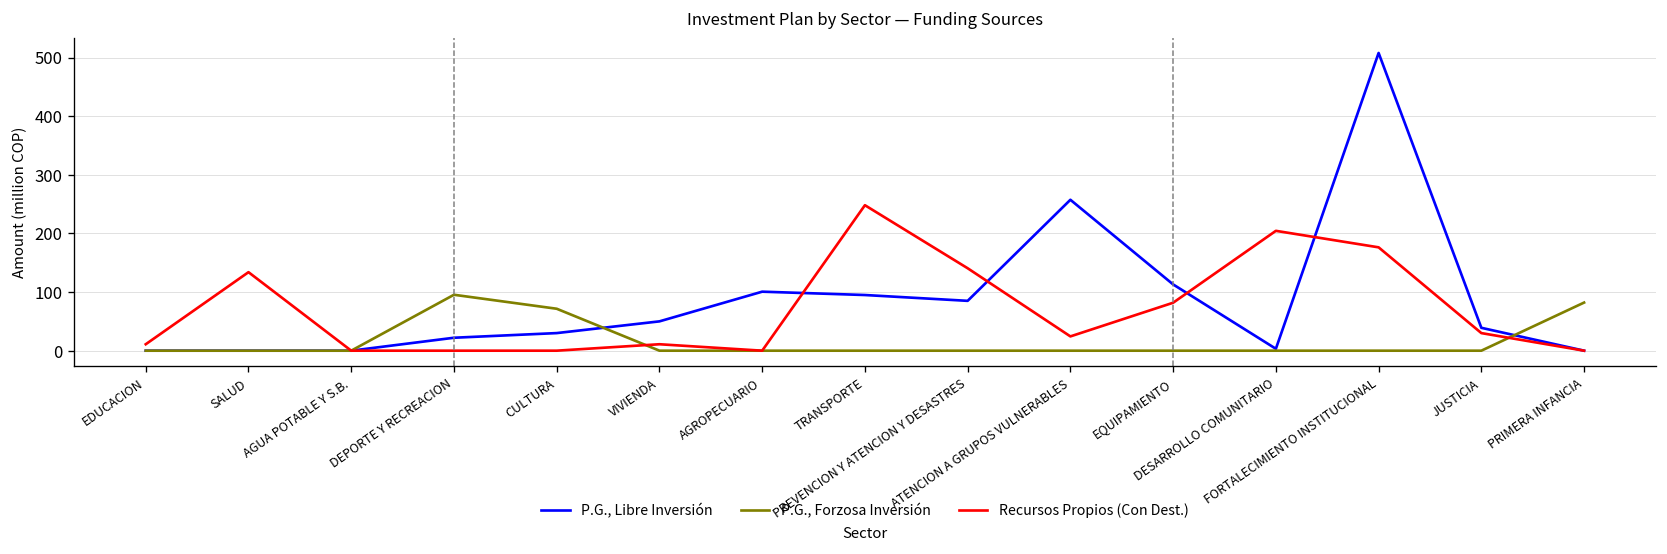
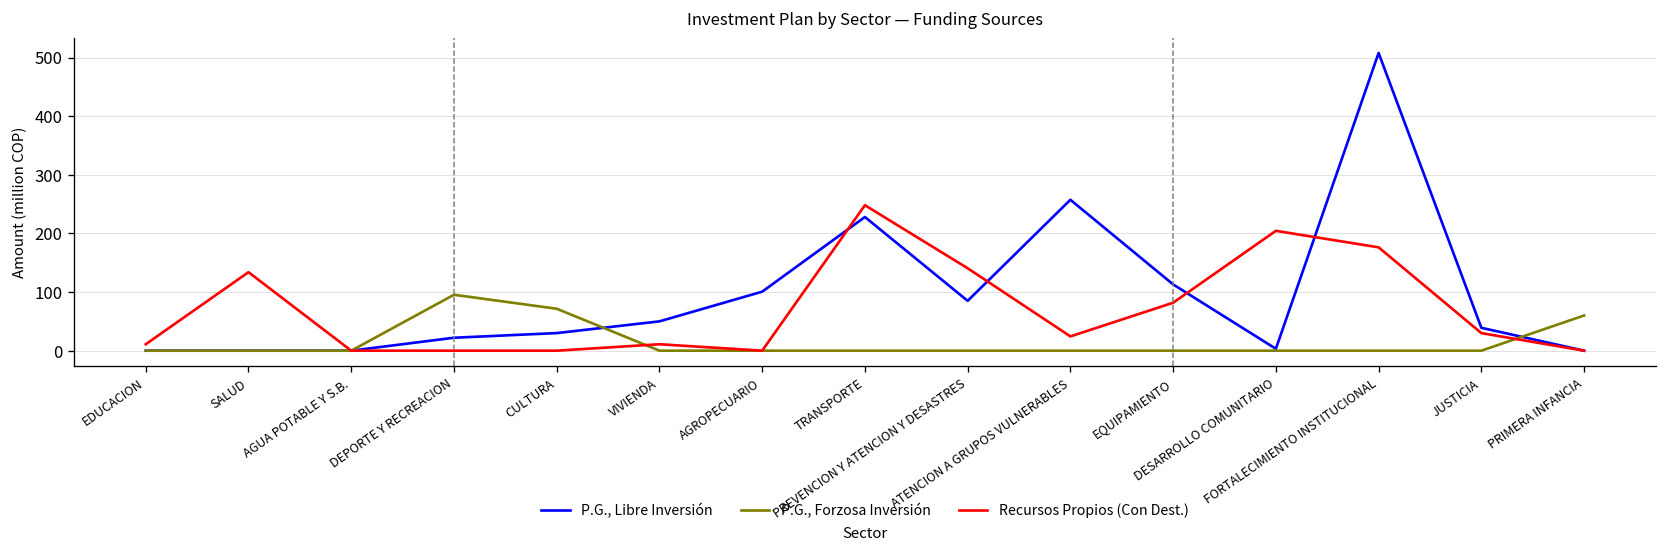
P.G., Libre Inversión, TRANSPORTE: 90 -> 230
P.G., Forzosa Inversión, PRIMERA INFANCIA: 80 -> 60
